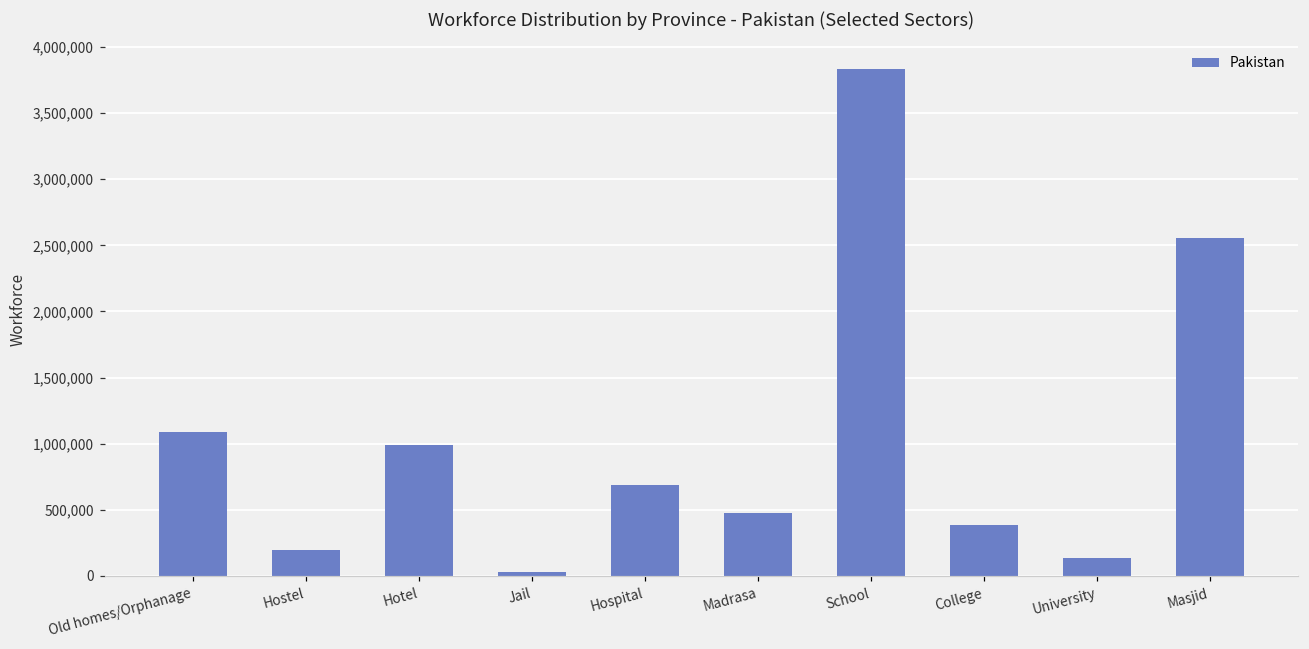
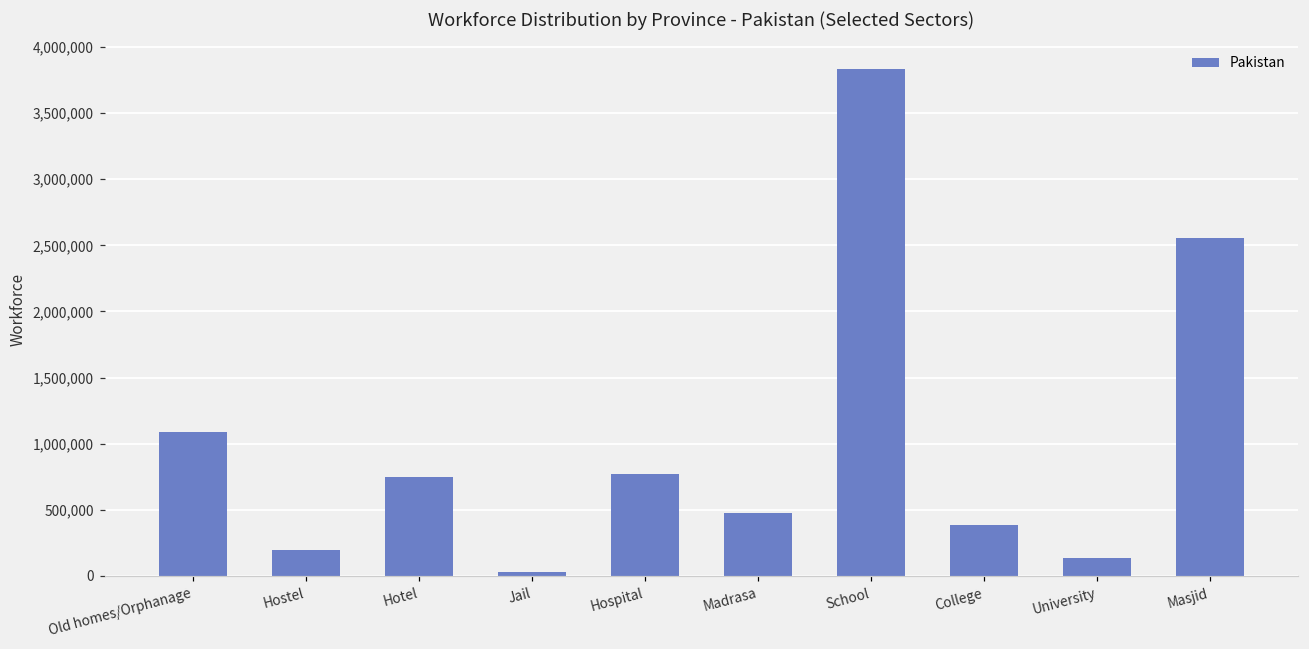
Hotel: 990,000 -> 750,000
Hospital: 690,000 -> 770,000
